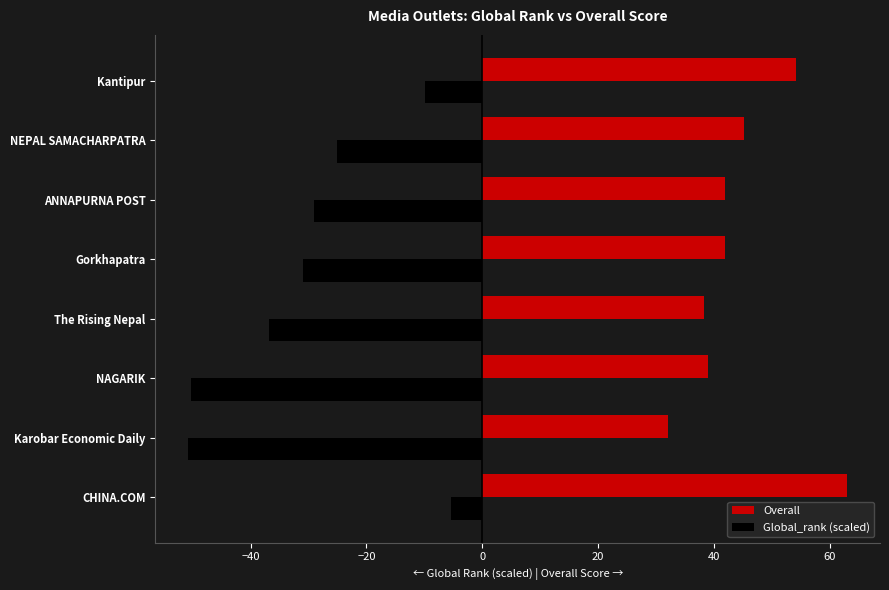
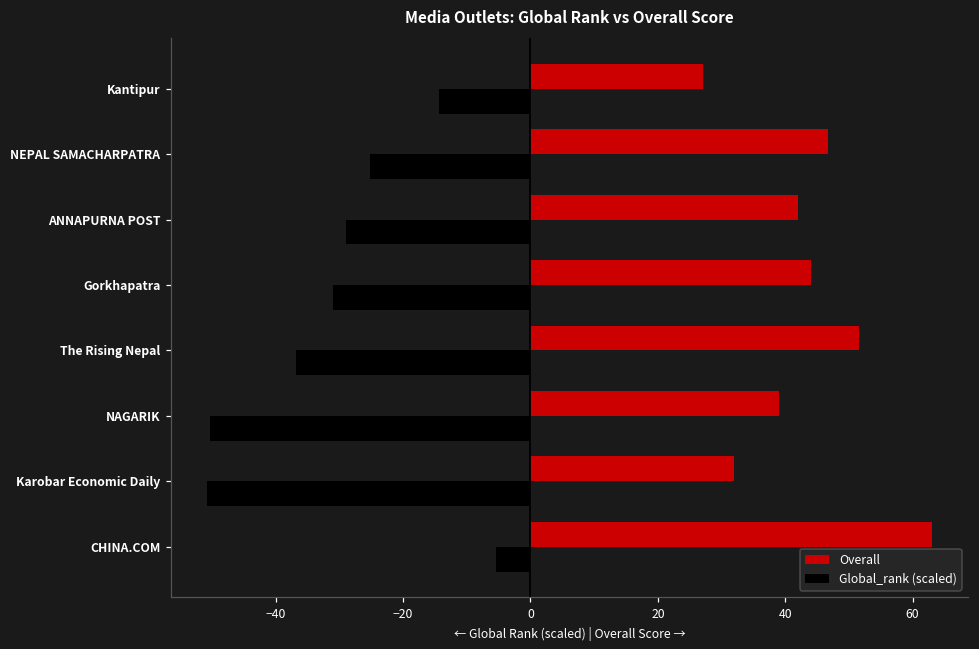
Overall, Kantipur: 54 -> 27
Global_rank (scaled), Kantipur: -10 -> -14
Overall, NEPAL SAMACHARPATRA: 45 -> 47
Overall, Gorkhapatra: 42 -> 44
Overall, The Rising Nepal: 38 -> 52
